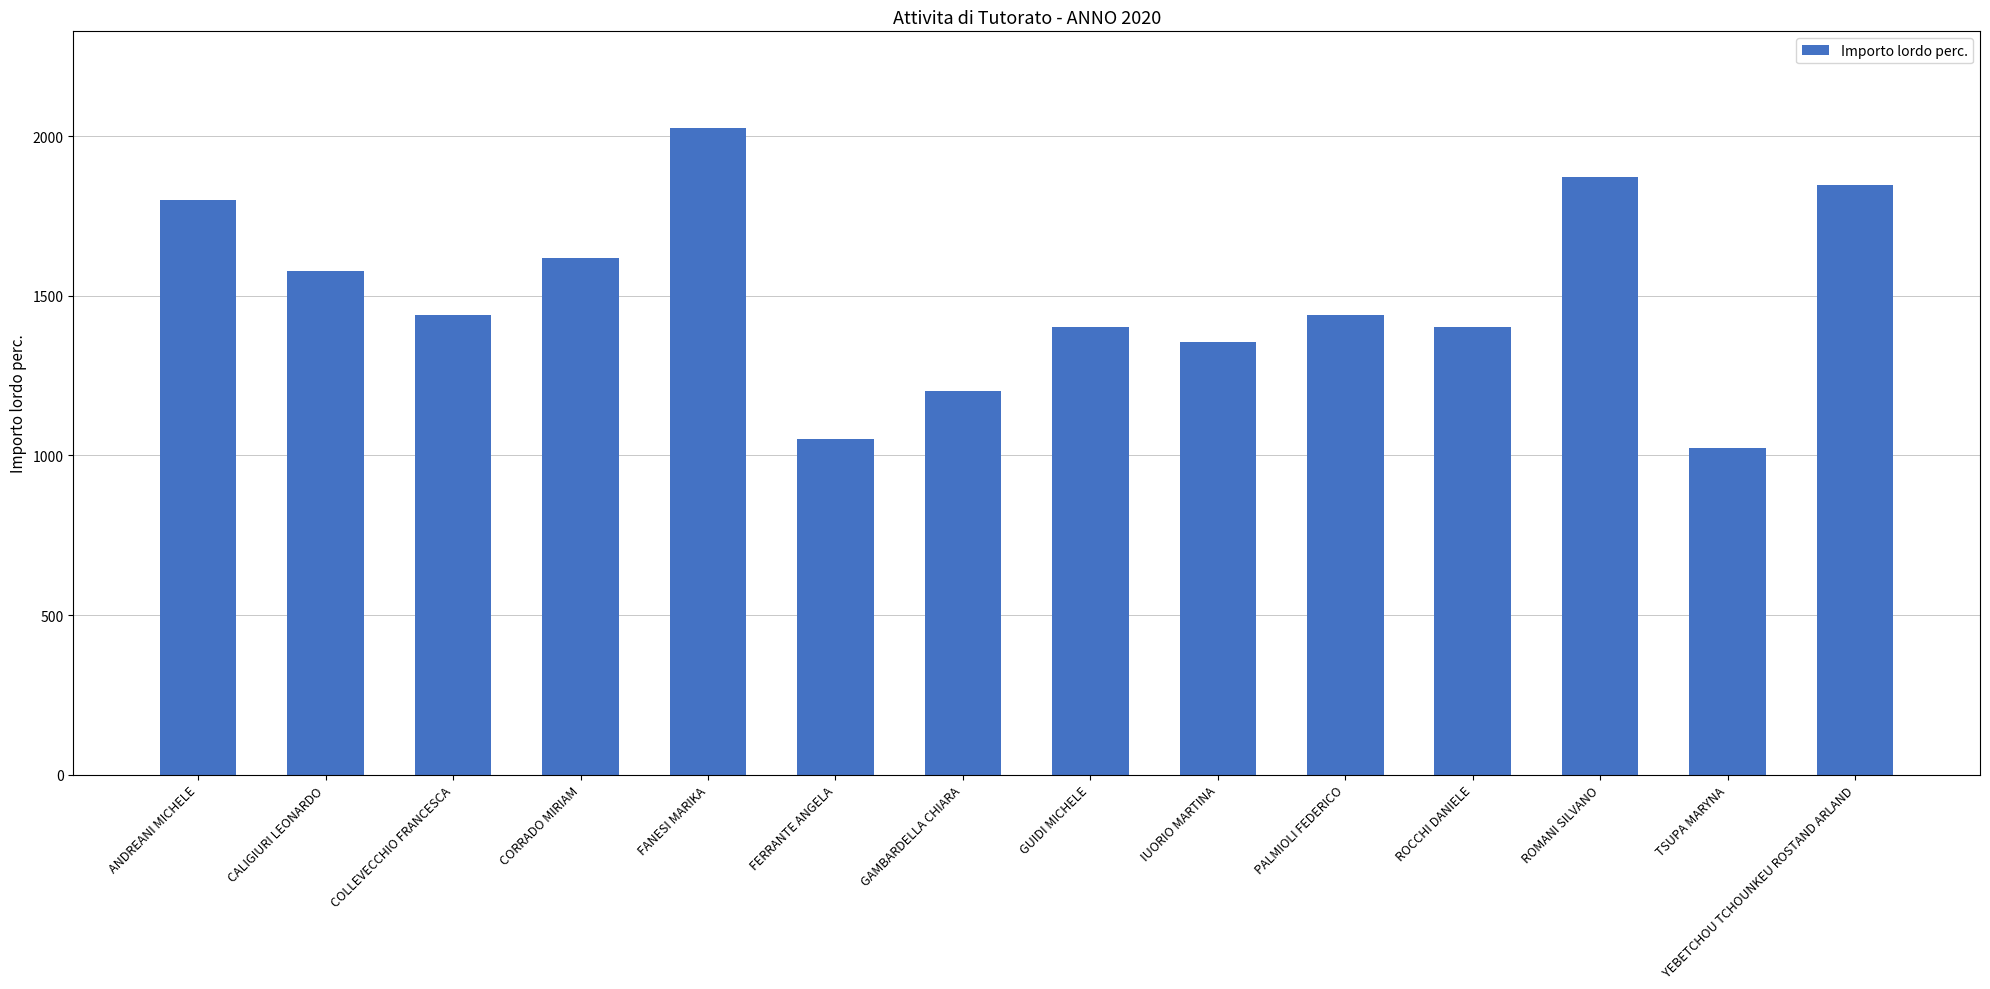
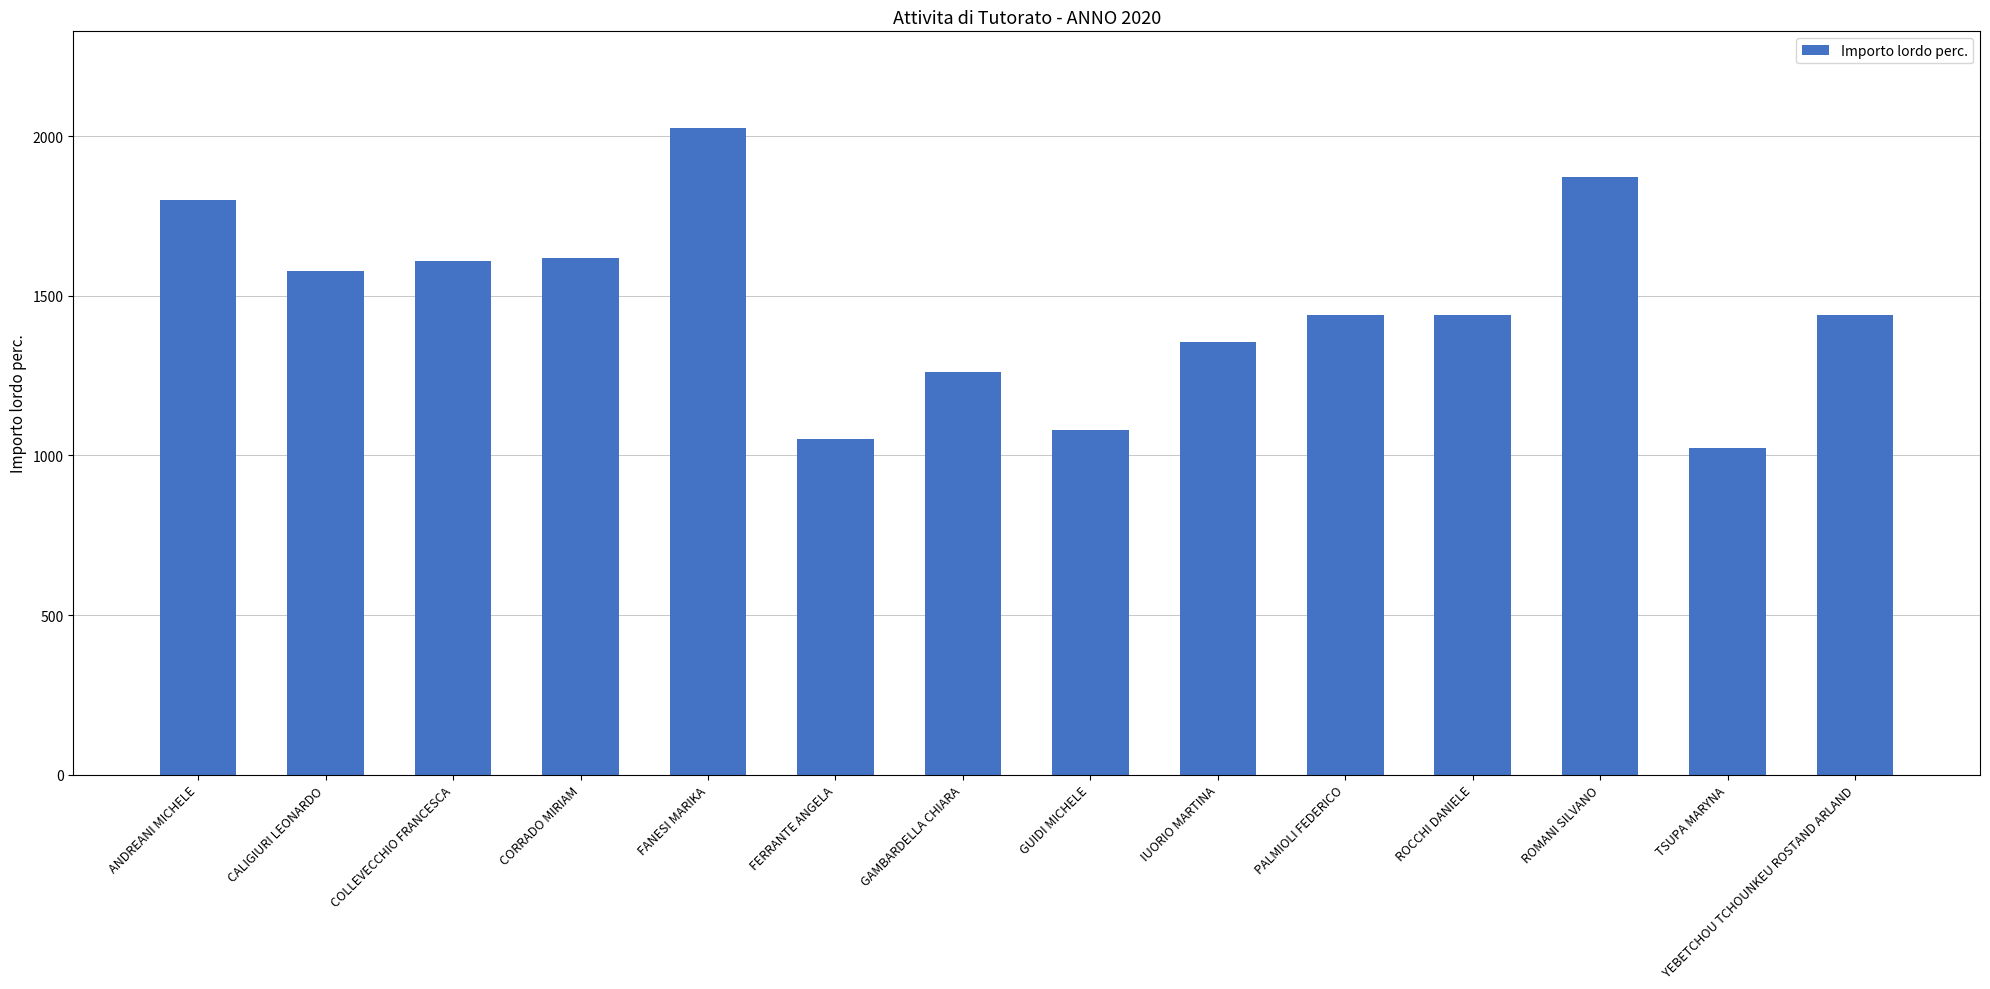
COLLEVECCHIO FRANCESCA: 1440 -> 1610
GAMBARDELLA CHIARA: 1200 -> 1260
GUIDI MICHELE: 1400 -> 1080
ROCCHI DANIELE: 1400 -> 1440
YEBETCHOU TCHOUNKEU ROSTAND ARLAND: 1850 -> 1440
